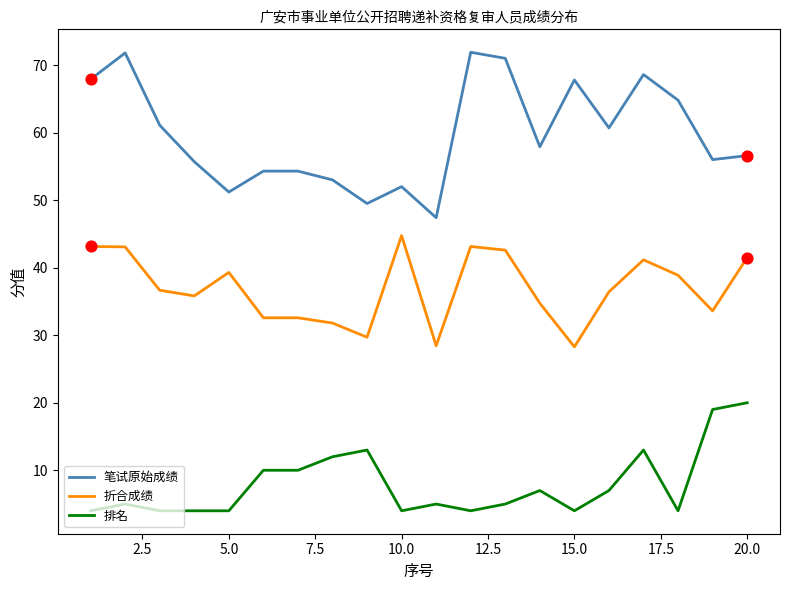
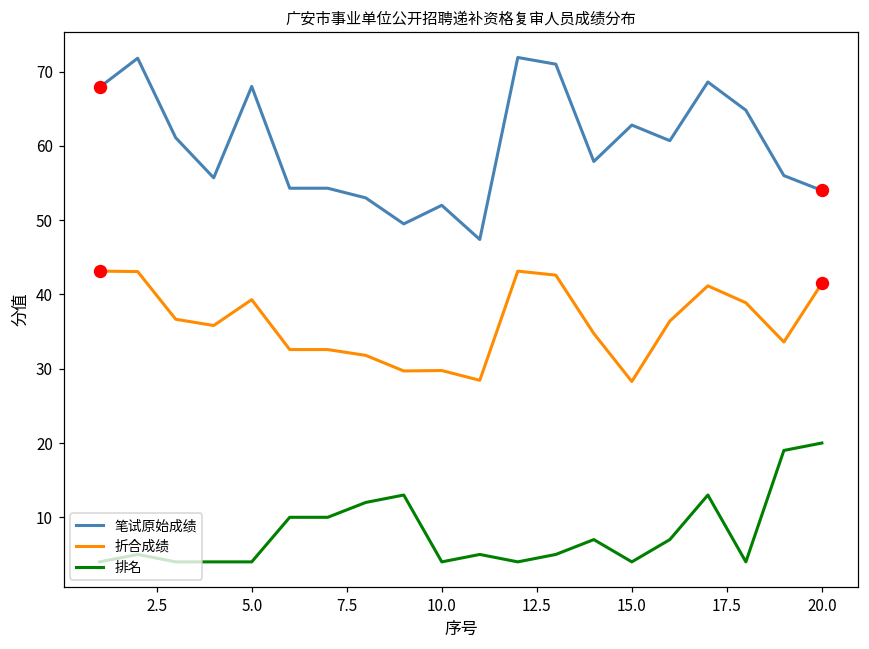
笔试原始成绩, 5.0: 51 -> 68
折合成绩, 10.0: 45 -> 30
笔试原始成绩, 15.0: 68 -> 63
笔试原始成绩, 20.0: 57 -> 54
